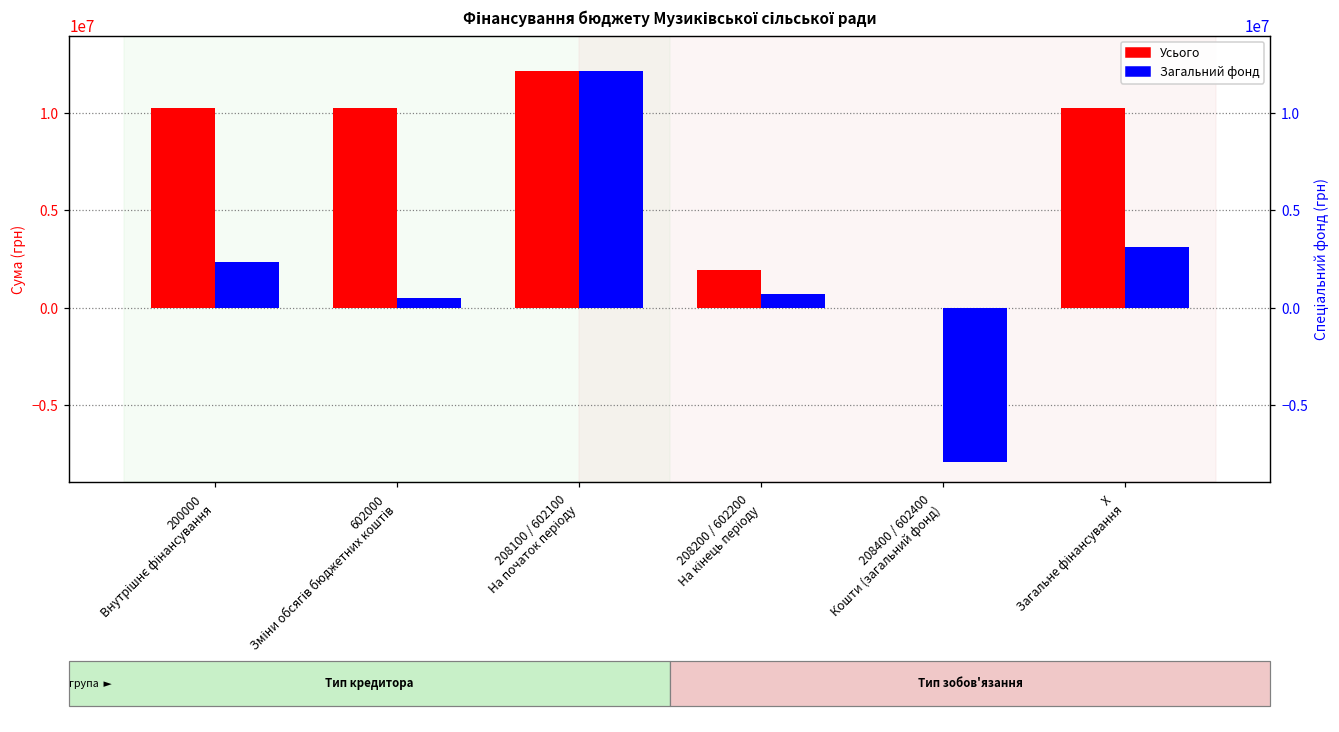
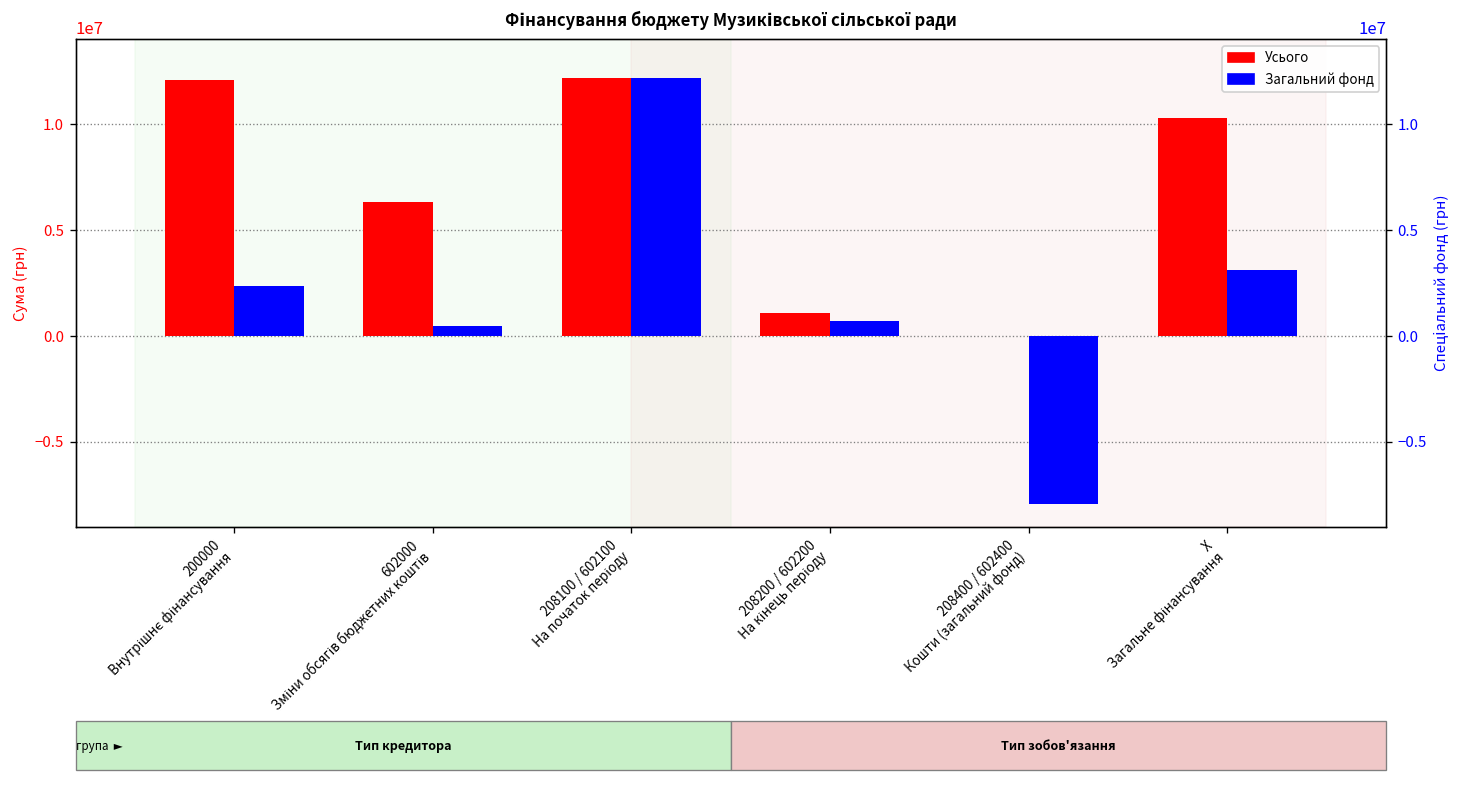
Усього, 200000 Внутрішнє фінансування: 10300000 -> 12100000
Усього, 602000 Зміни обсягів бюджетних коштів: 10300000 -> 6300000
Усього, 208200 / 602200 На кінець періоду: 1900000 -> 1100000
